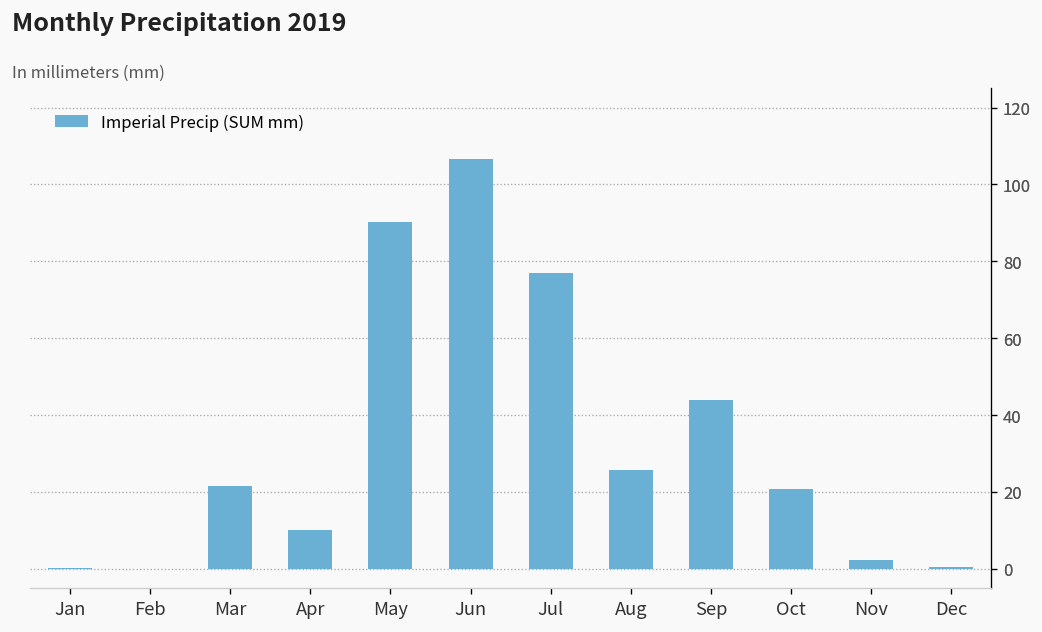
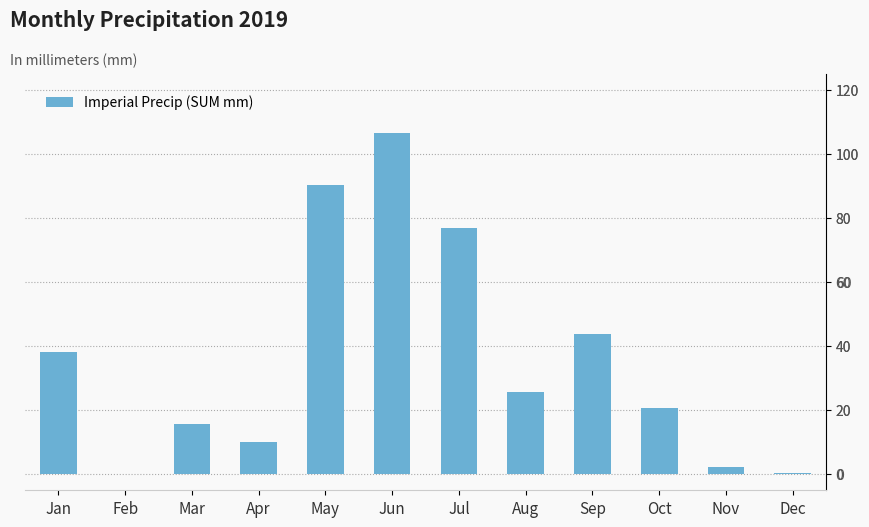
Jan: 0 -> 38
Mar: 21 -> 16
